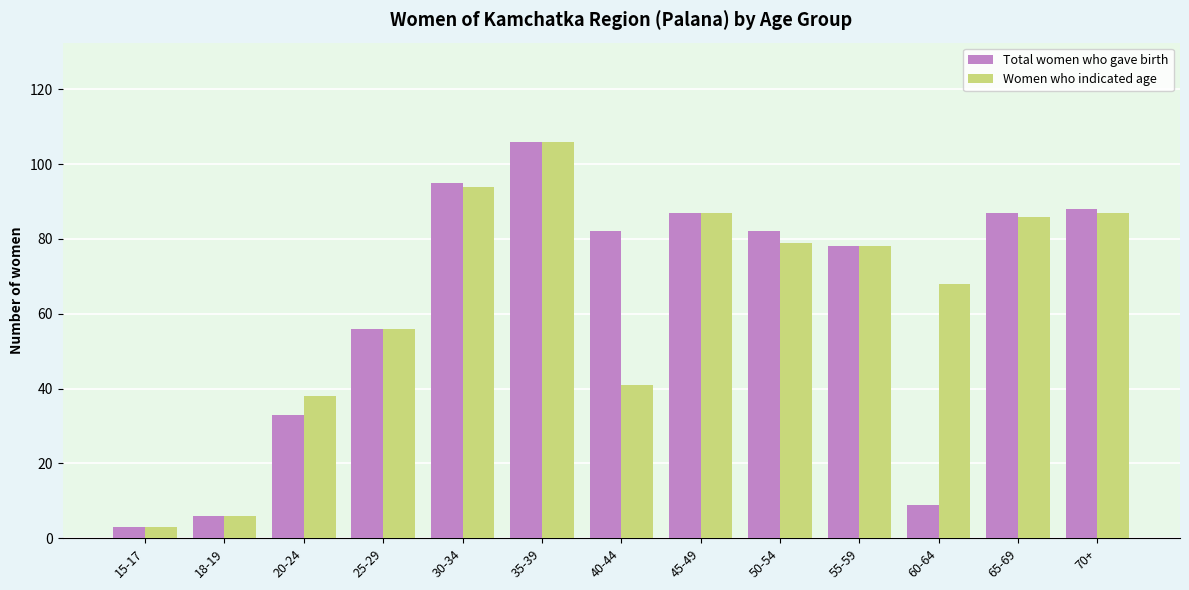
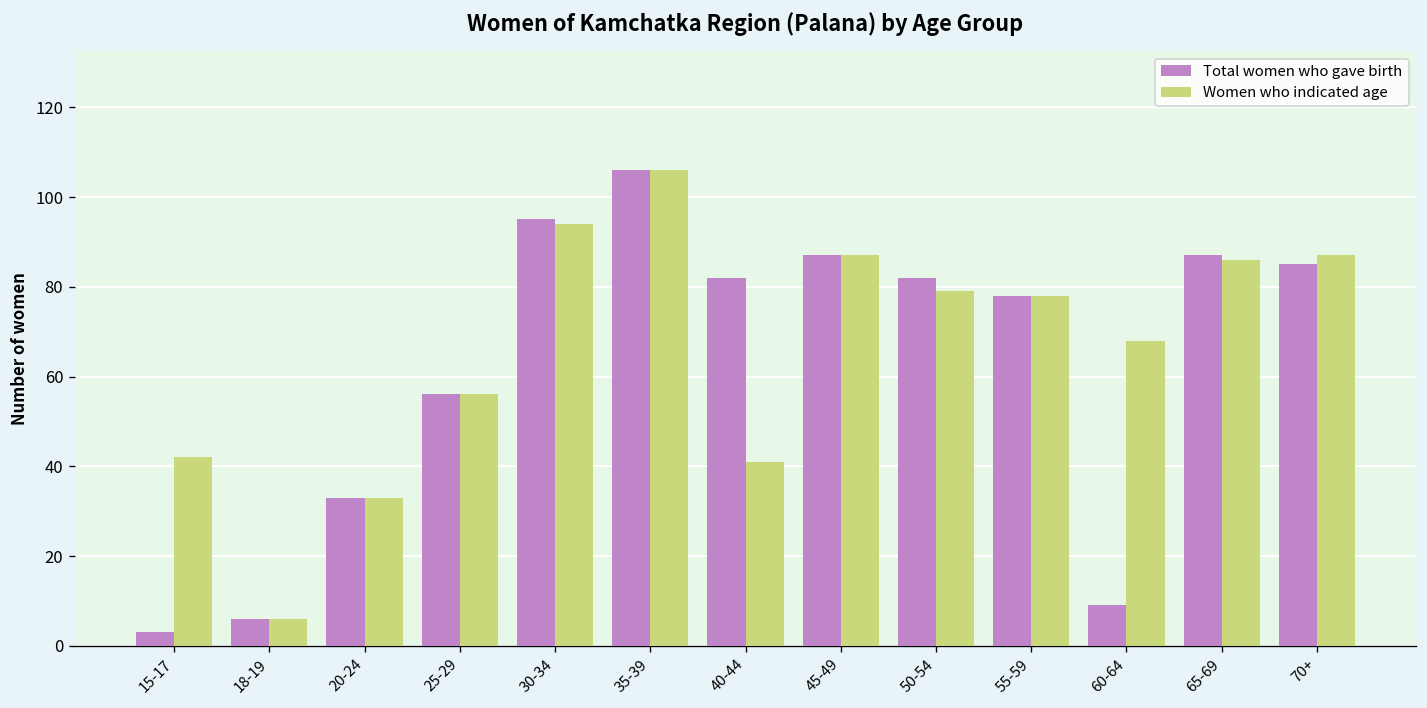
Women who indicated age, 15-17: 3 -> 42
Women who indicated age, 20-24: 38 -> 33
Total women who gave birth, 70+: 88 -> 85
